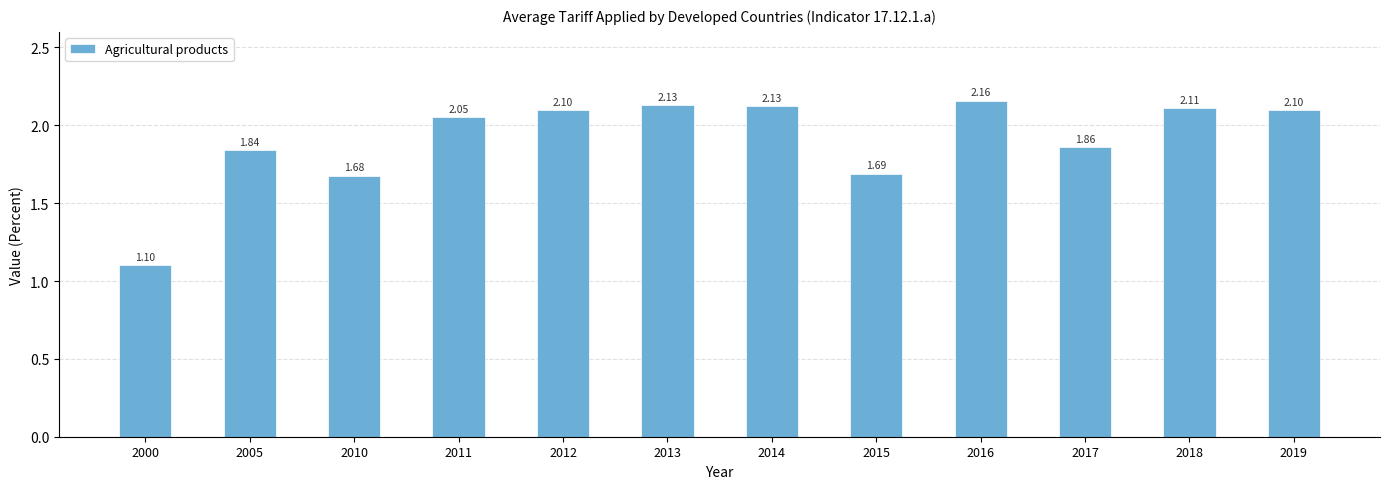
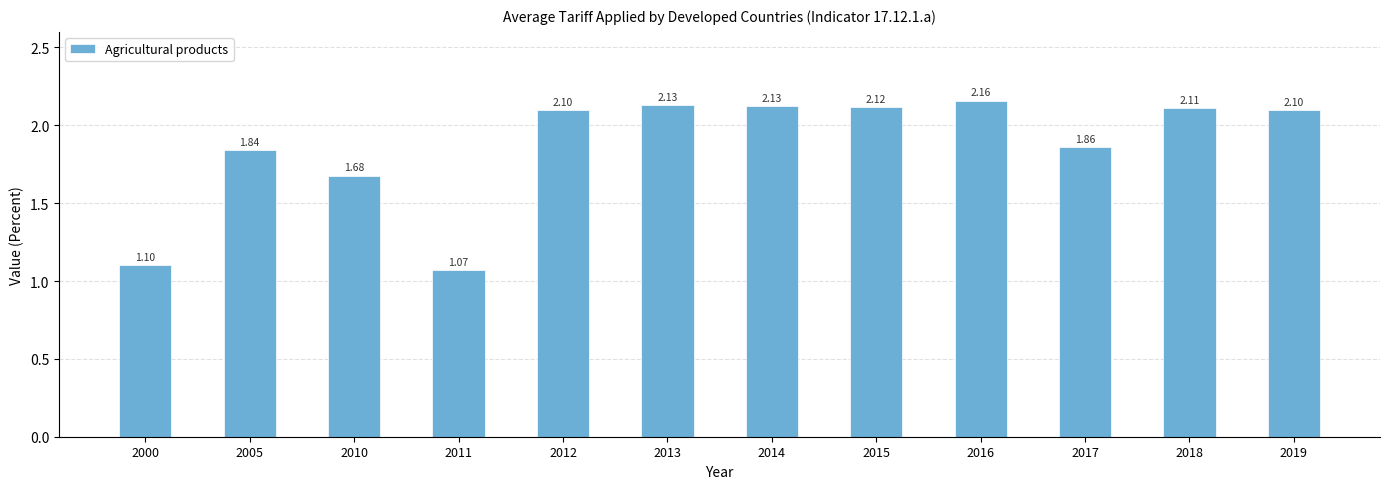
2011: 2.05 -> 1.07
2015: 1.69 -> 2.12
